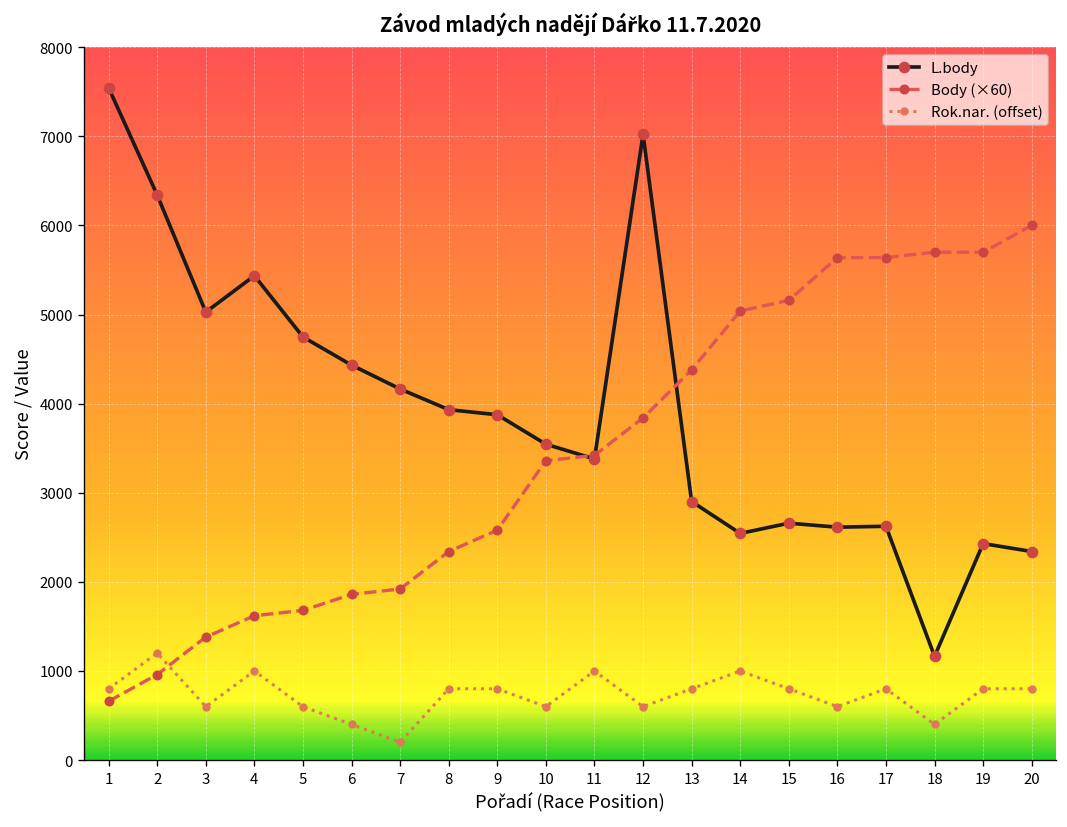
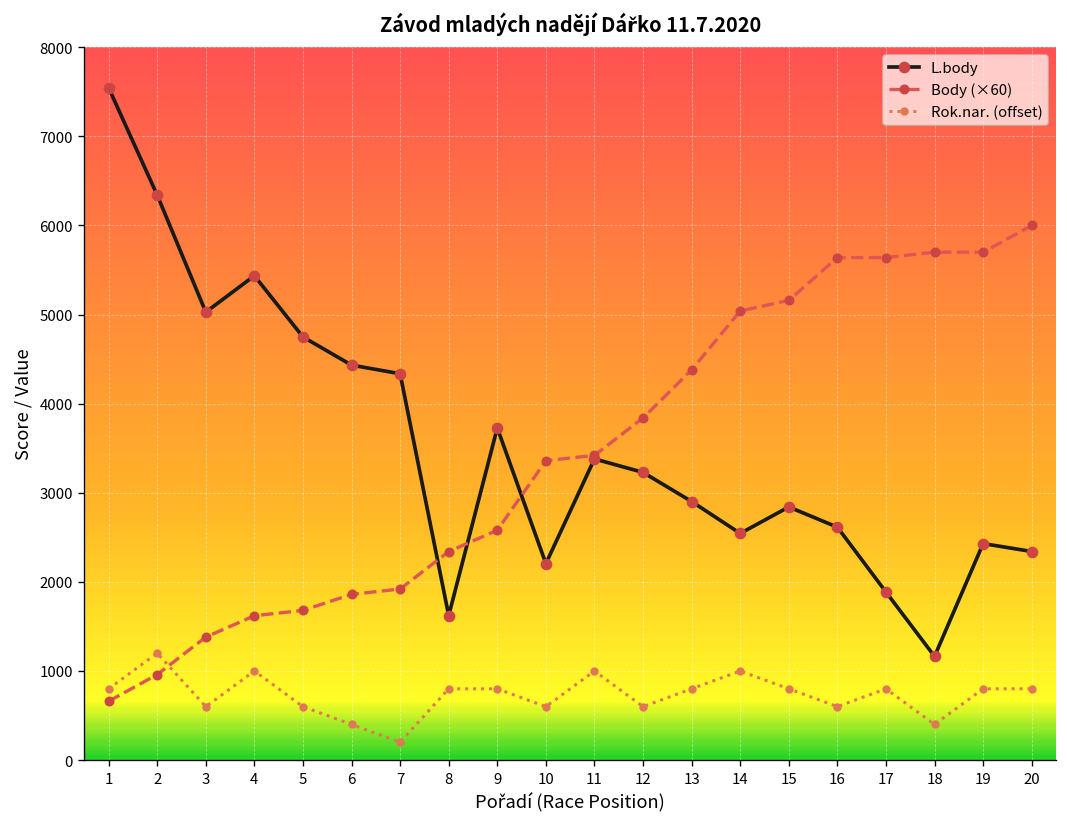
L.body, 7: 4200 -> 4300
L.body, 8: 3900 -> 1600
L.body, 9: 3900 -> 3700
L.body, 10: 3500 -> 2200
L.body, 12: 7000 -> 3200
L.body, 15: 2700 -> 2800
L.body, 17: 2600 -> 1900
